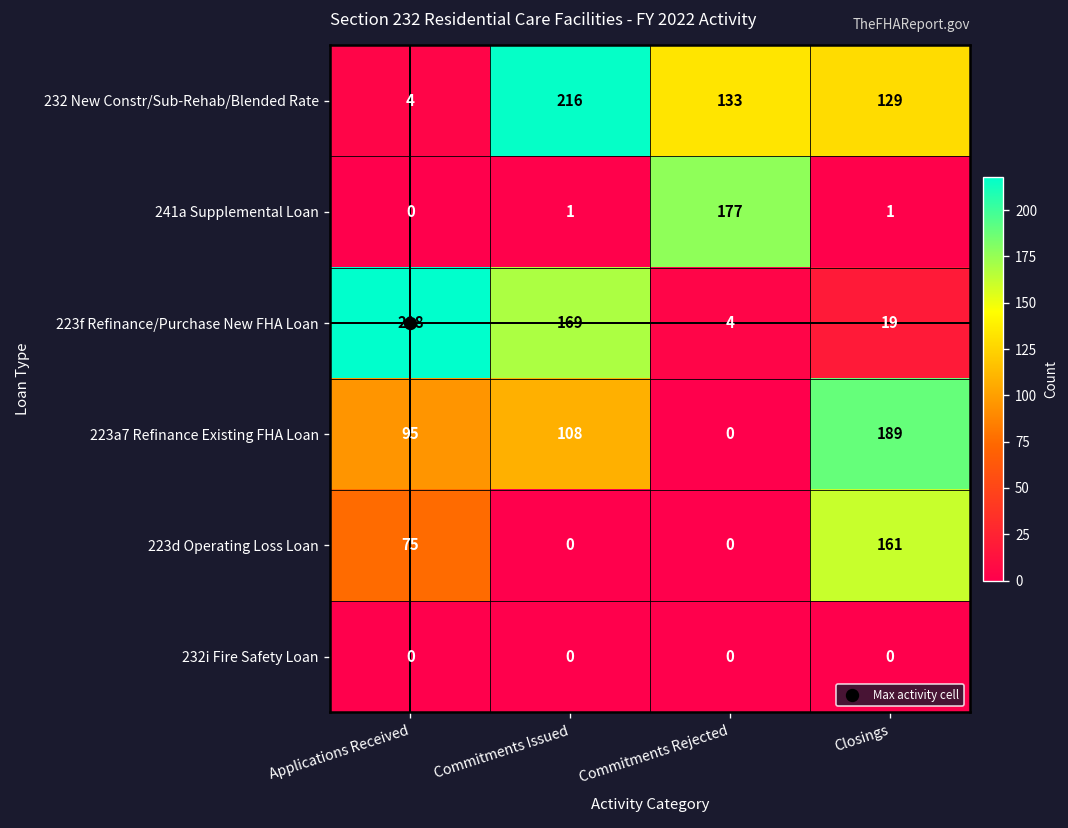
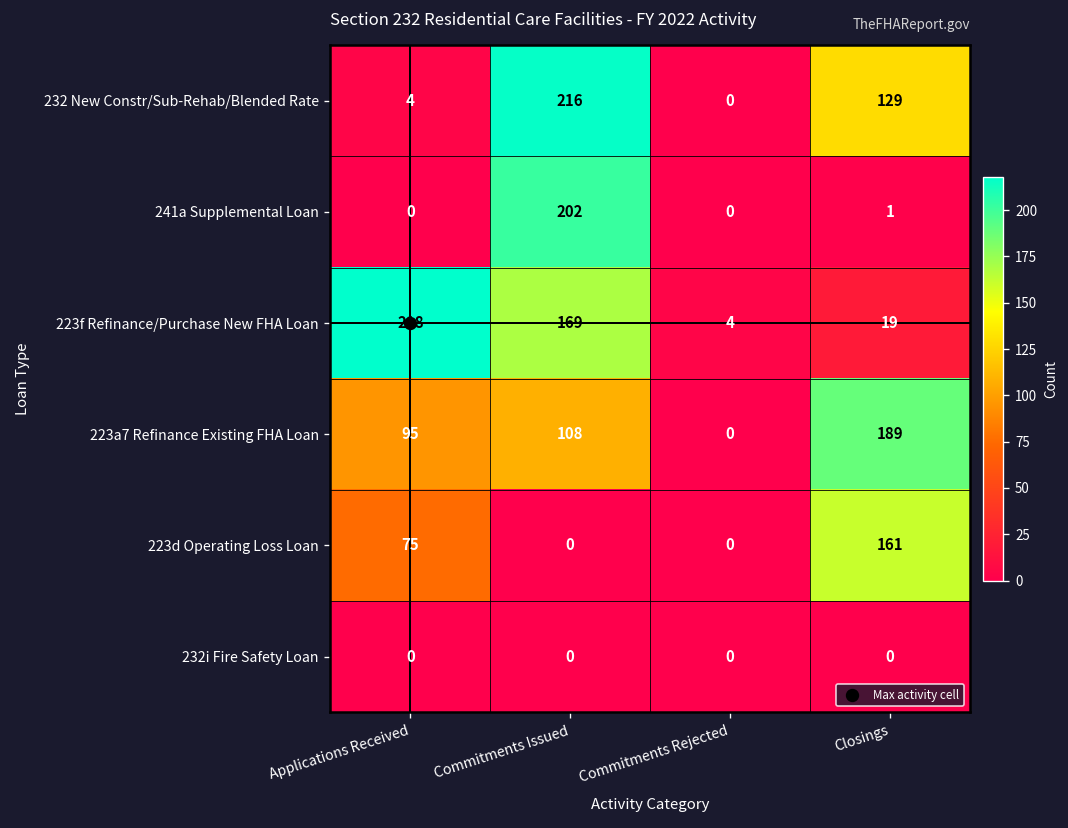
232 New Constr/Sub-Rehab/Blended Rate, Commitments Rejected: 133 -> 0
241a Supplemental Loan, Commitments Issued: 1 -> 202
241a Supplemental Loan, Commitments Rejected: 177 -> 0
